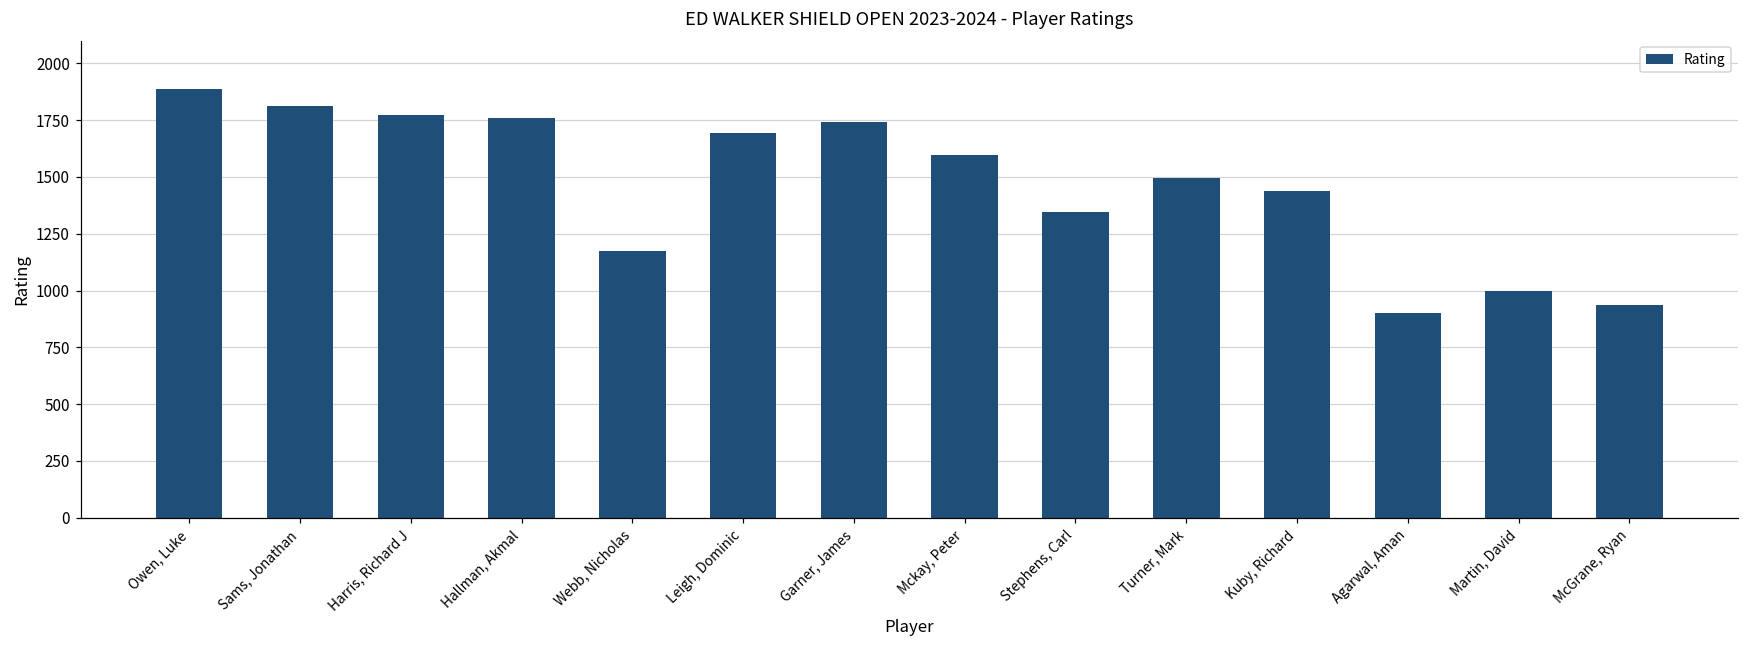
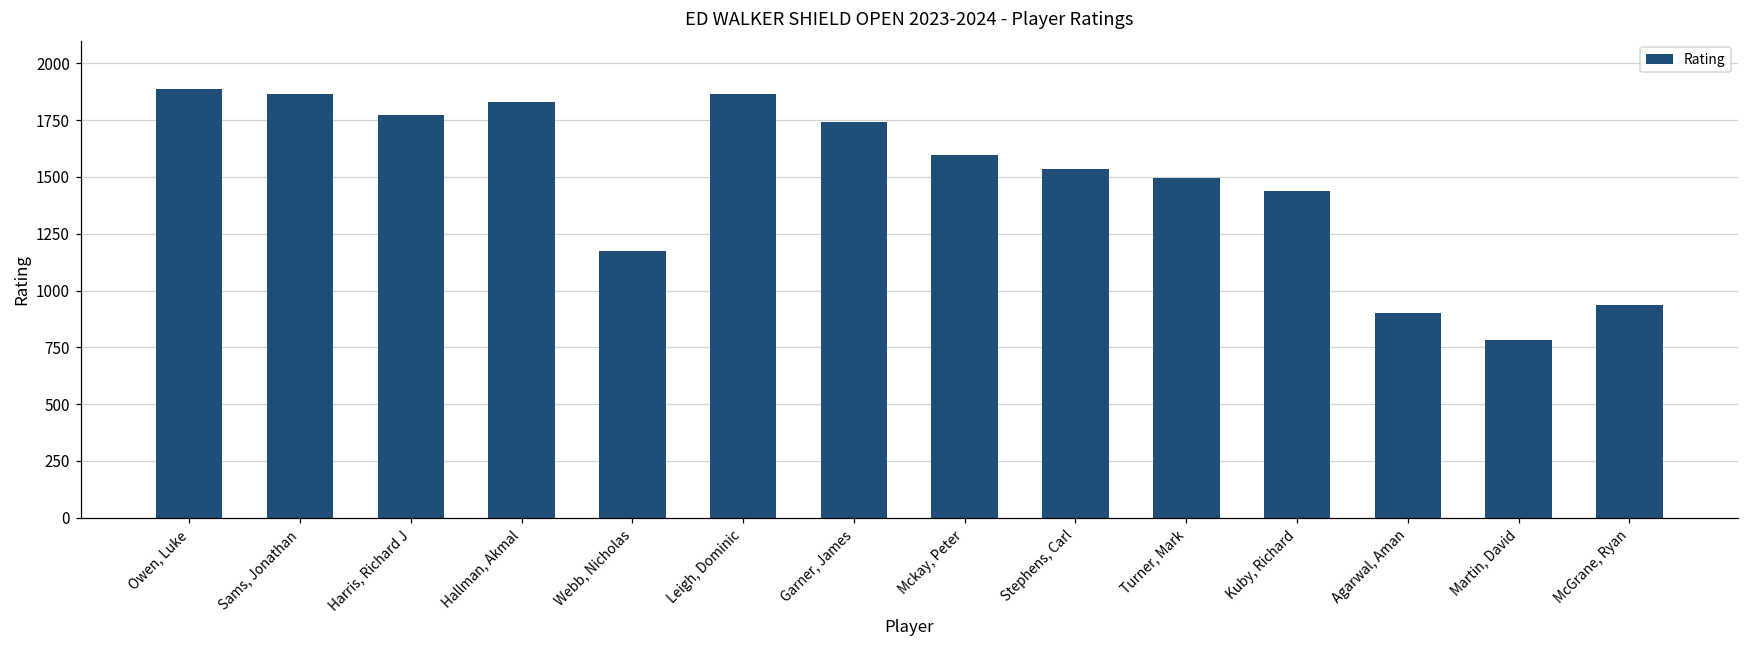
Sams, Jonathan: 1810 -> 1870
Hallman, Akmal: 1760 -> 1830
Leigh, Dominic: 1690 -> 1860
Stephens, Carl: 1350 -> 1540
Martin, David: 1000 -> 780
